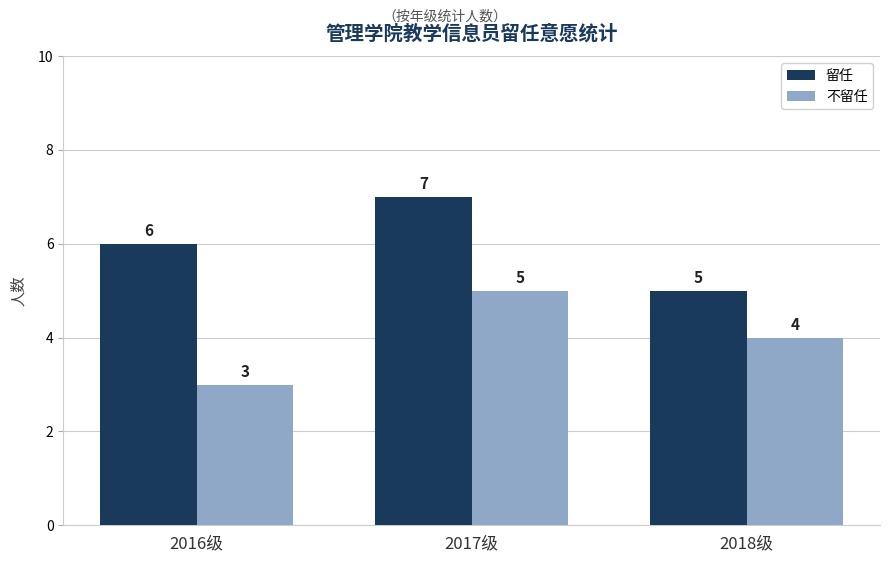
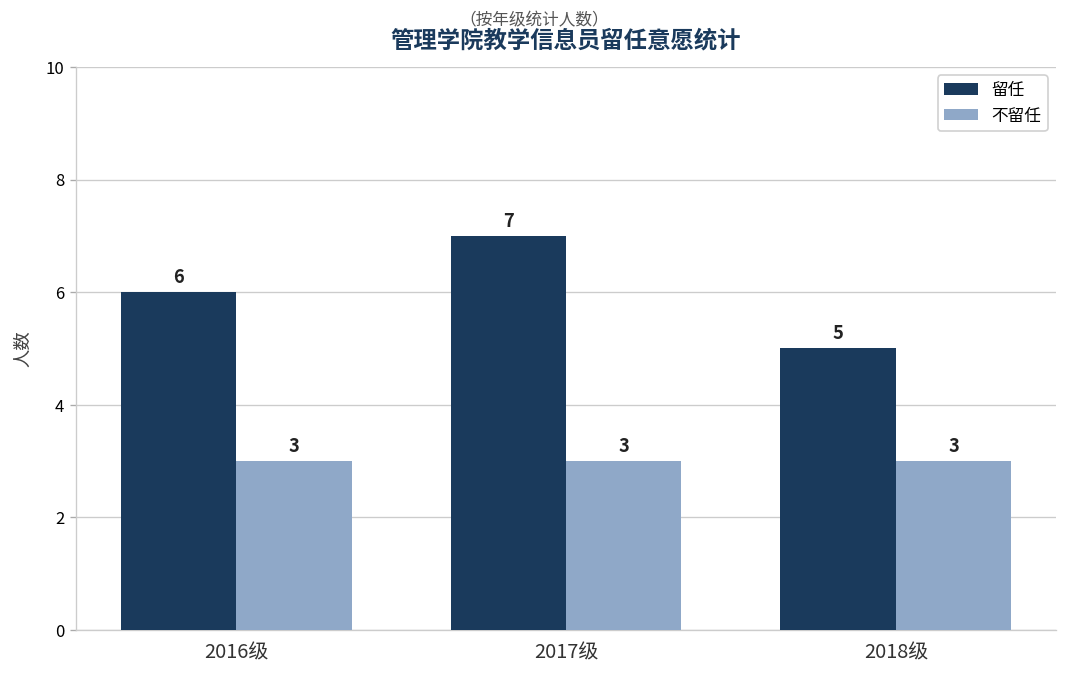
不留任, 2017级: 5 -> 3
不留任, 2018级: 4 -> 3
